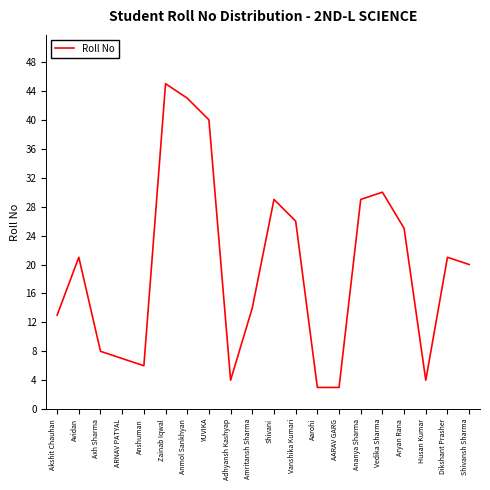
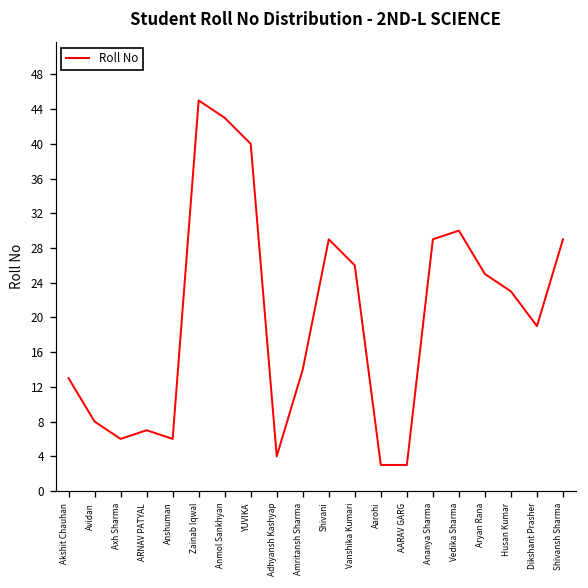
Avidan: 21 -> 8
Axh Sharma: 8 -> 6
Husan Kumar: 4 -> 23
Dikshant Prasher: 21 -> 19
Shivansh Sharma: 20 -> 29
